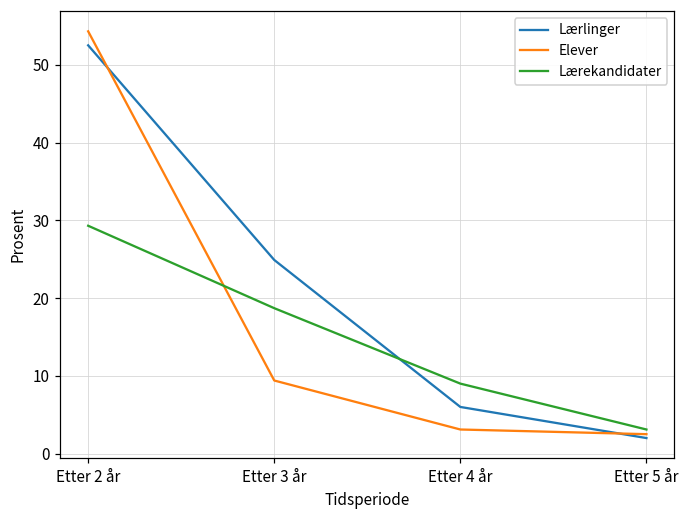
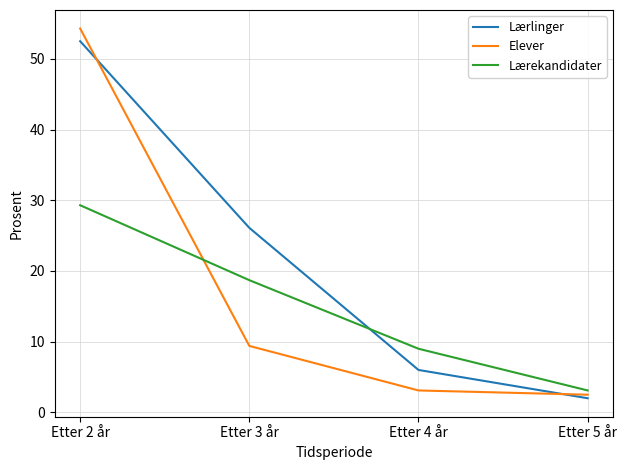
Lærlinger, Etter 3 år: 25 -> 26
